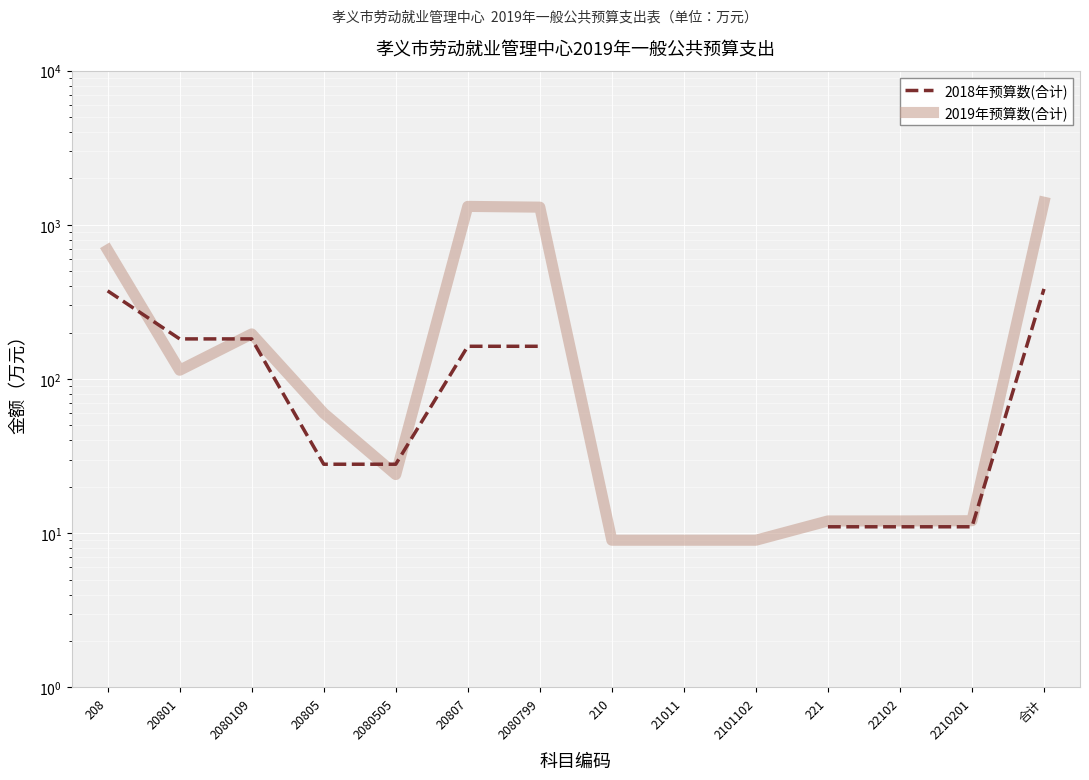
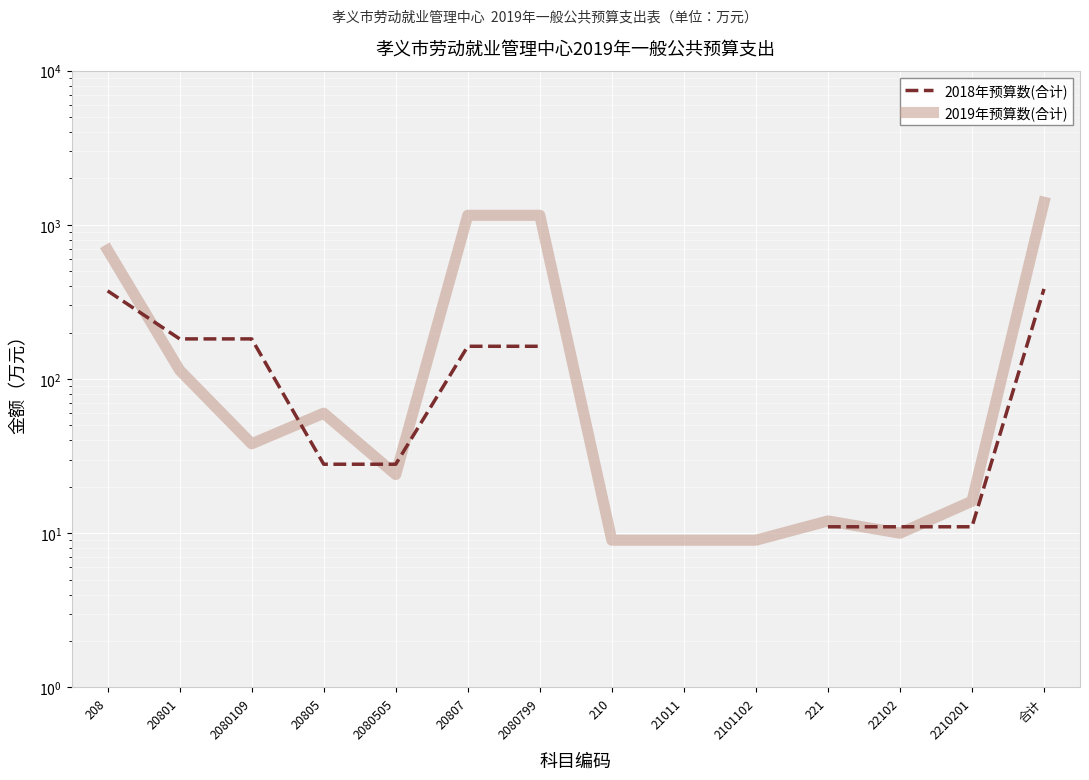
2019年预算数(合计), 2080109: 200 -> 38
2019年预算数(合计), 20807: 1300 -> 1200
2019年预算数(合计), 2080799: 1300 -> 1200
2019年预算数(合计), 22102: 12 -> 10
2019年预算数(合计), 2210201: 12 -> 16
